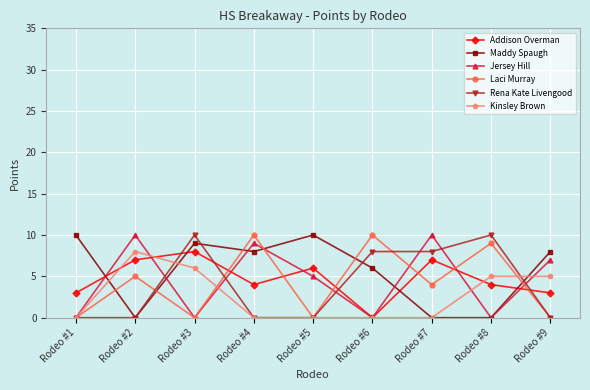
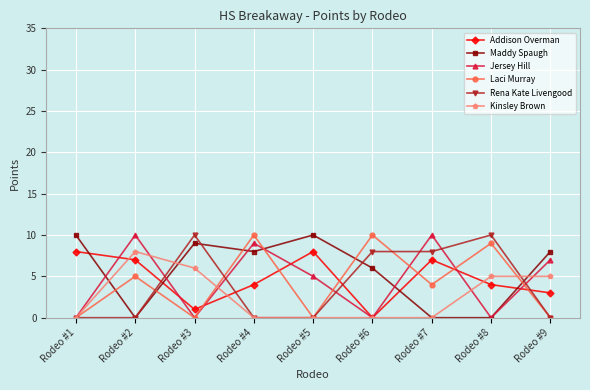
Addison Overman, Rodeo #1: 3 -> 8
Addison Overman, Rodeo #3: 8 -> 1
Addison Overman, Rodeo #5: 6 -> 8
